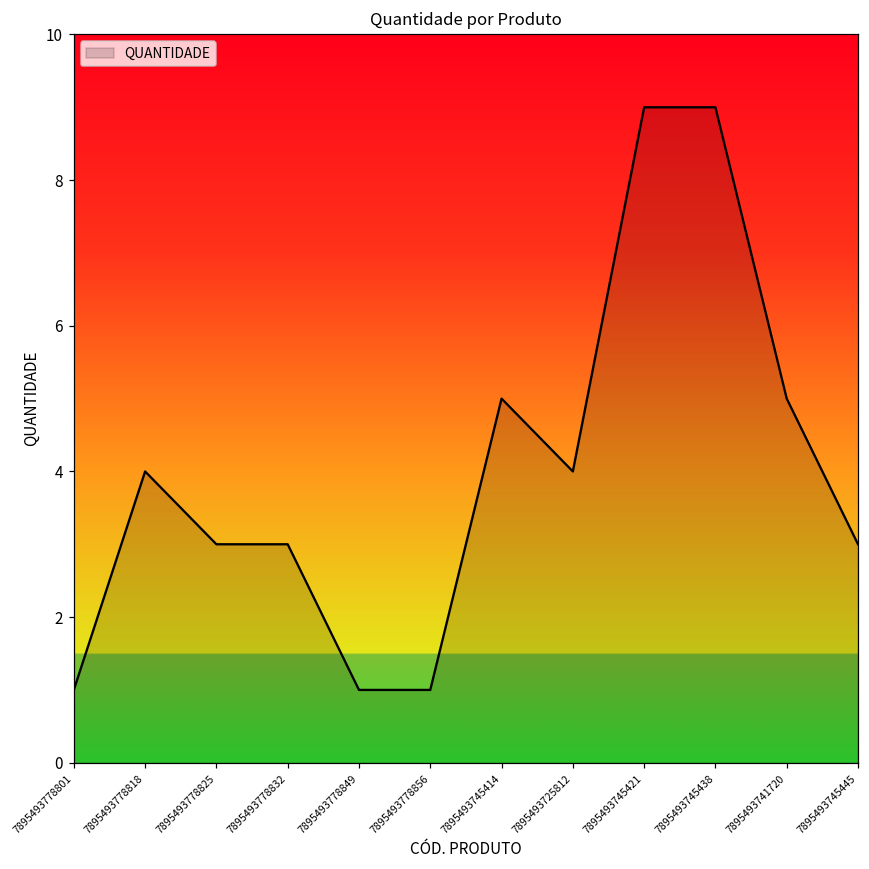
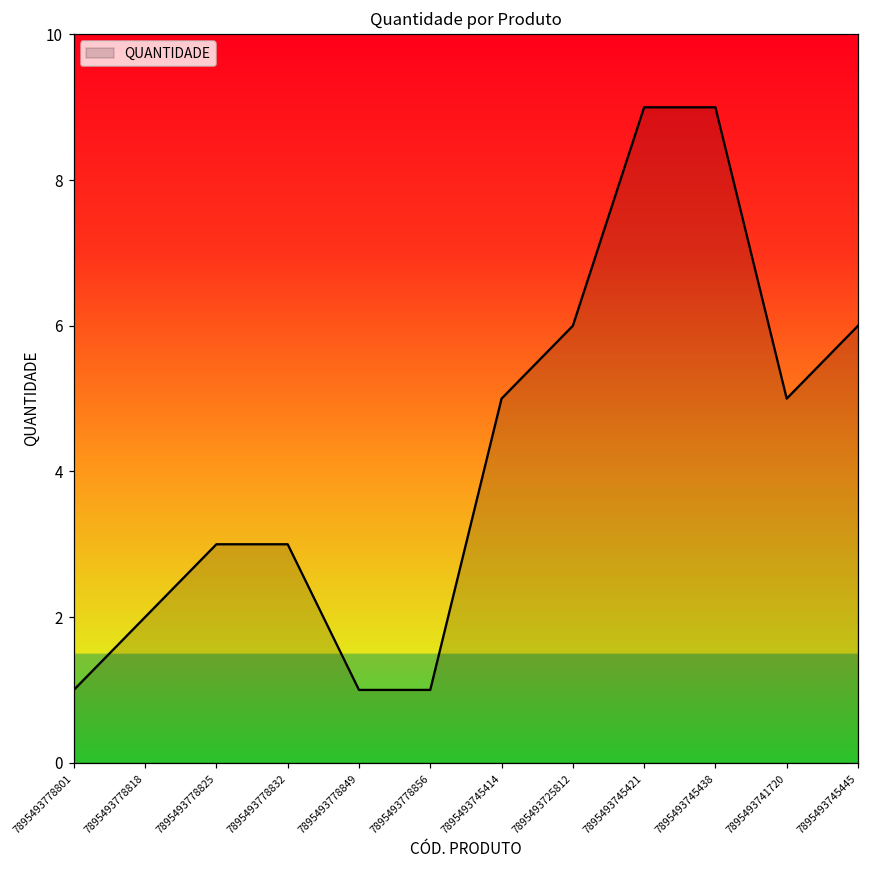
7895493778818: 4 -> 2
7895493725812: 4 -> 6
7895493745445: 3 -> 6
